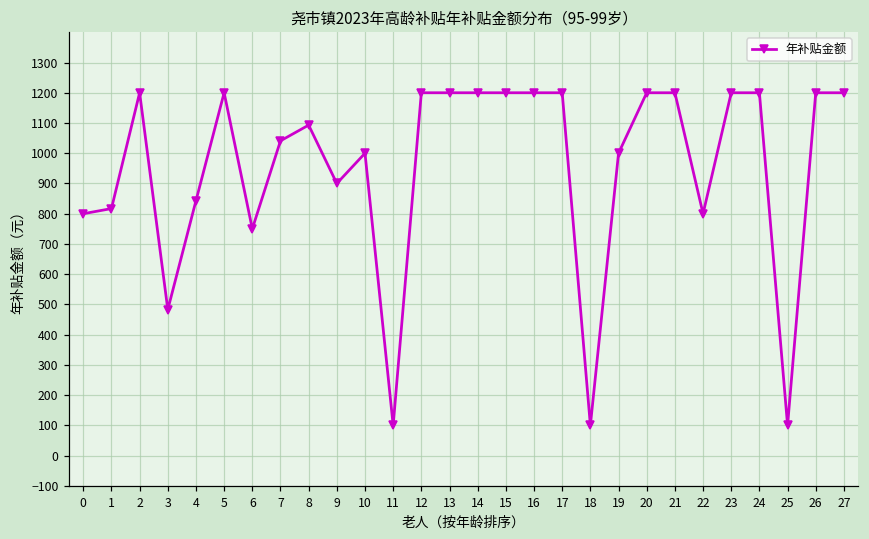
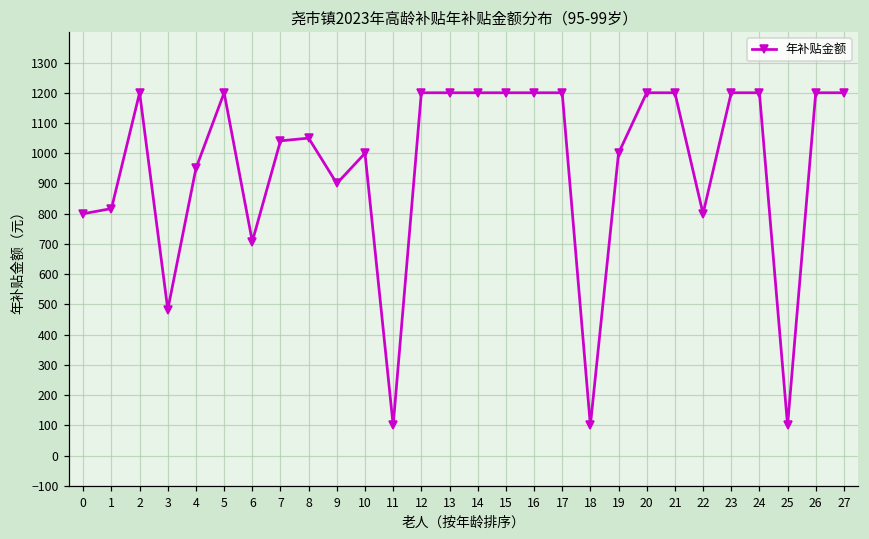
4: 840 -> 950
6: 750 -> 710
8: 1090 -> 1050
